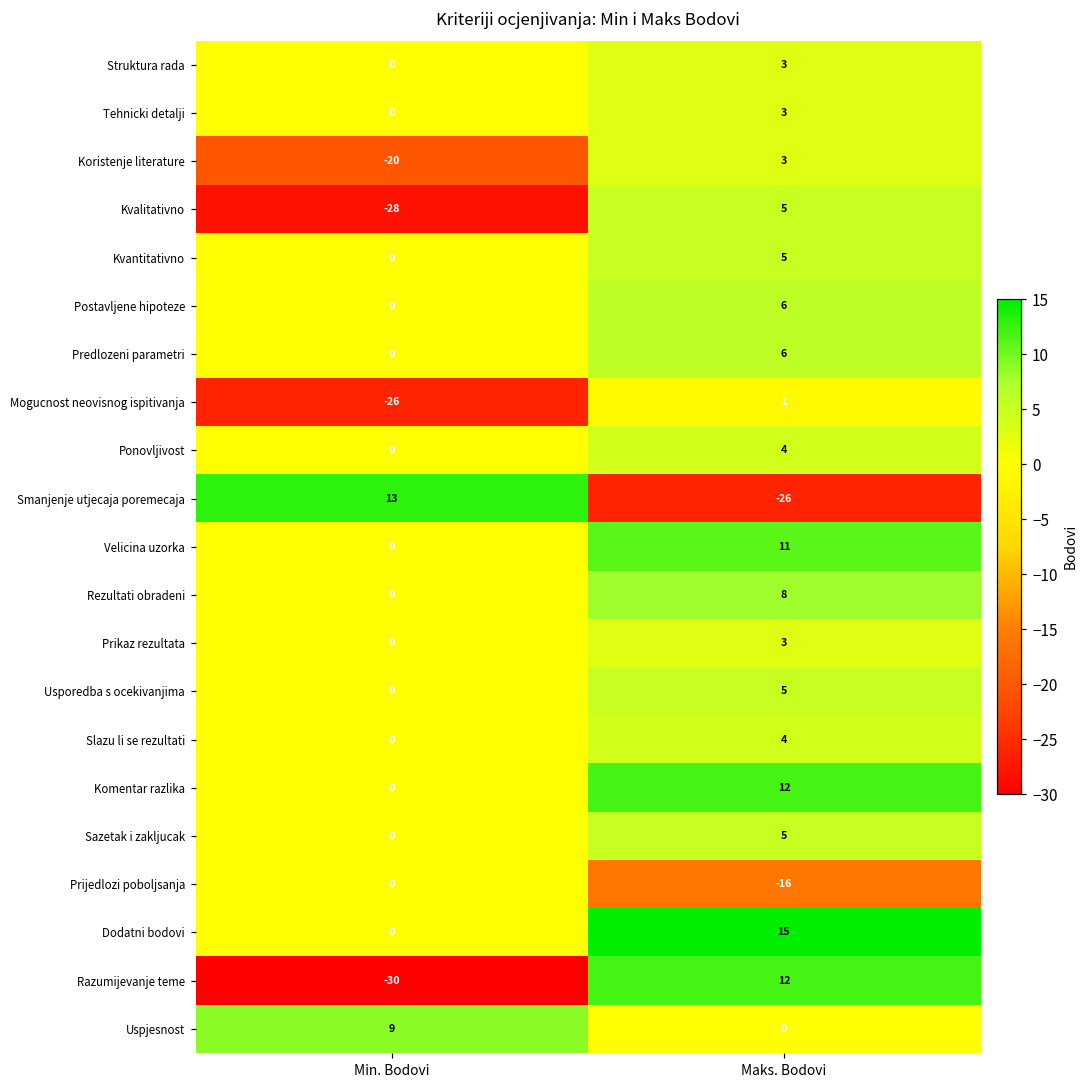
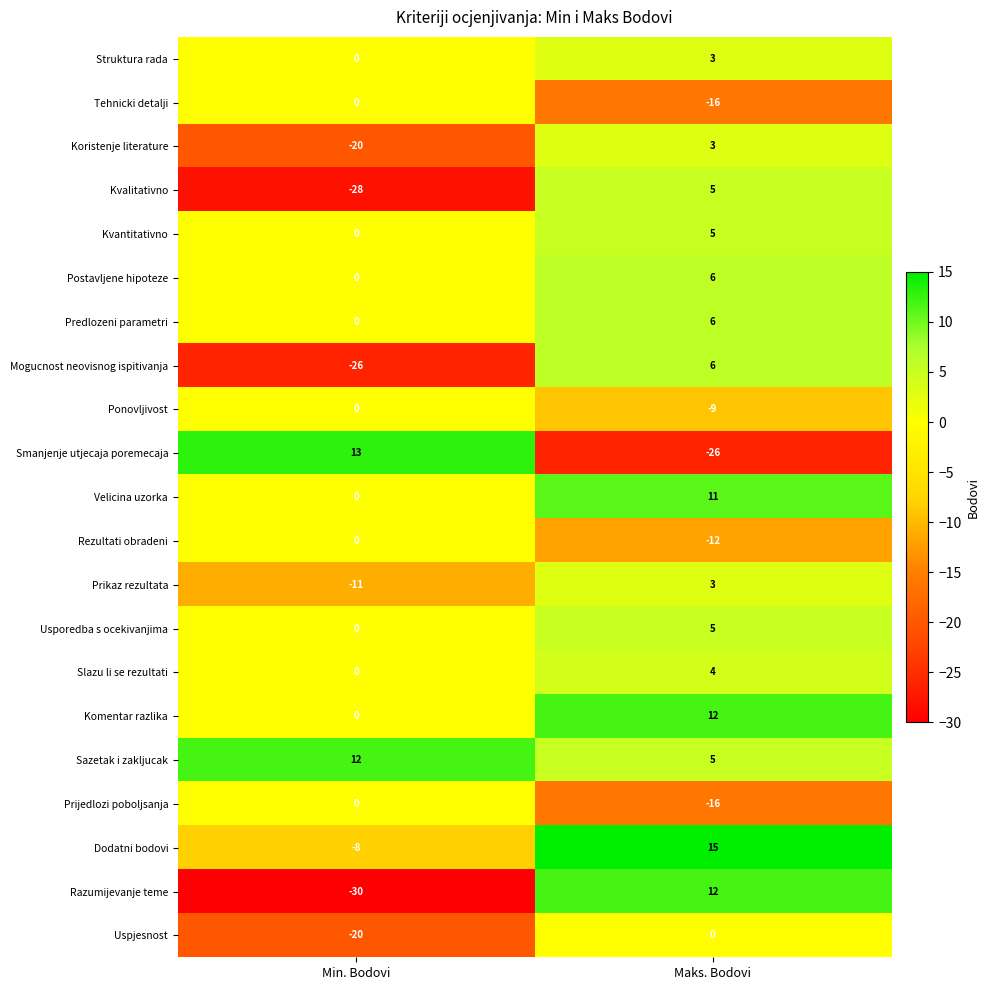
Tehnicki detalji, Maks. Bodovi: 3 -> -16
Mogucnost neovisnog ispitivanja, Maks. Bodovi: -1 -> 6
Ponovljivost, Maks. Bodovi: 4 -> -9
Rezultati obradeni, Maks. Bodovi: 8 -> -12
Prikaz rezultata, Min. Bodovi: 0 -> -11
Sazetak i zakljucak, Min. Bodovi: 0 -> 12
Dodatni bodovi, Min. Bodovi: 0 -> -8
Uspjesnost, Min. Bodovi: 9 -> -20
